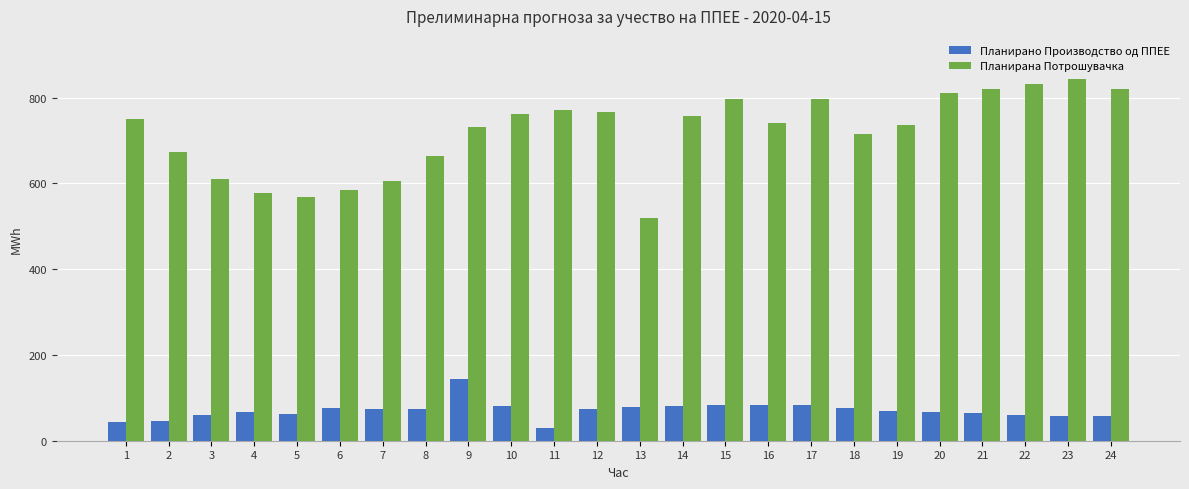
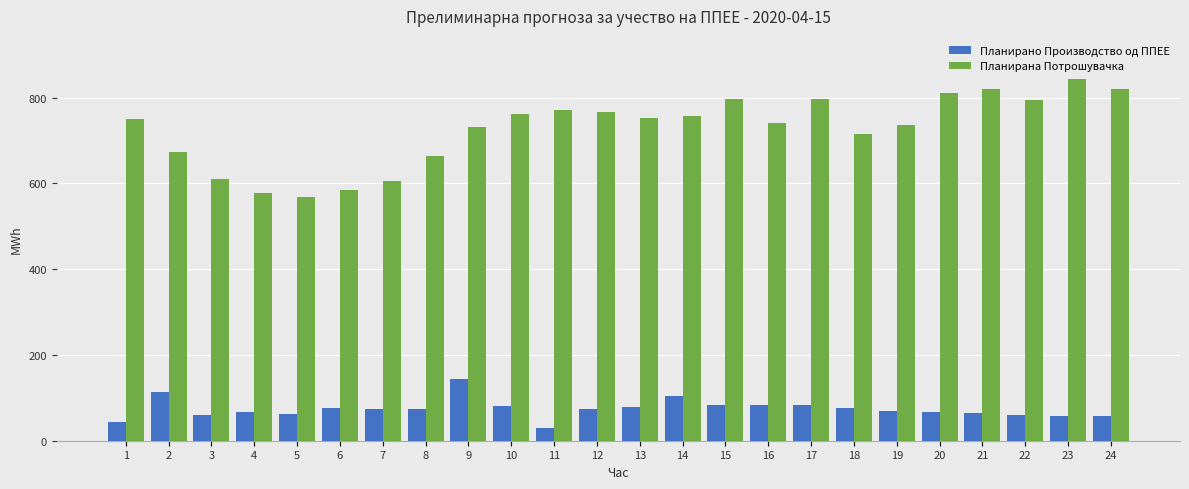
Планирано Производство од ППЕЕ, 2: 50 -> 110
Планирана Потрошувачка, 13: 520 -> 750
Планирано Производство од ППЕЕ, 14: 80 -> 110
Планирана Потрошувачка, 22: 830 -> 790
